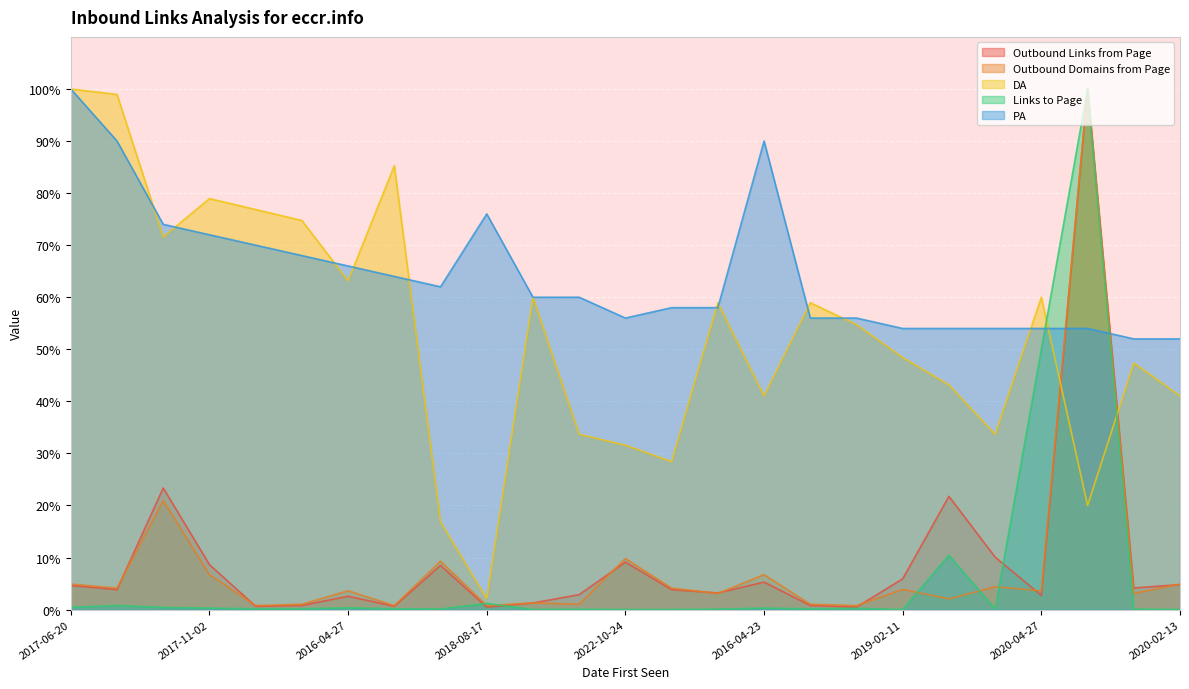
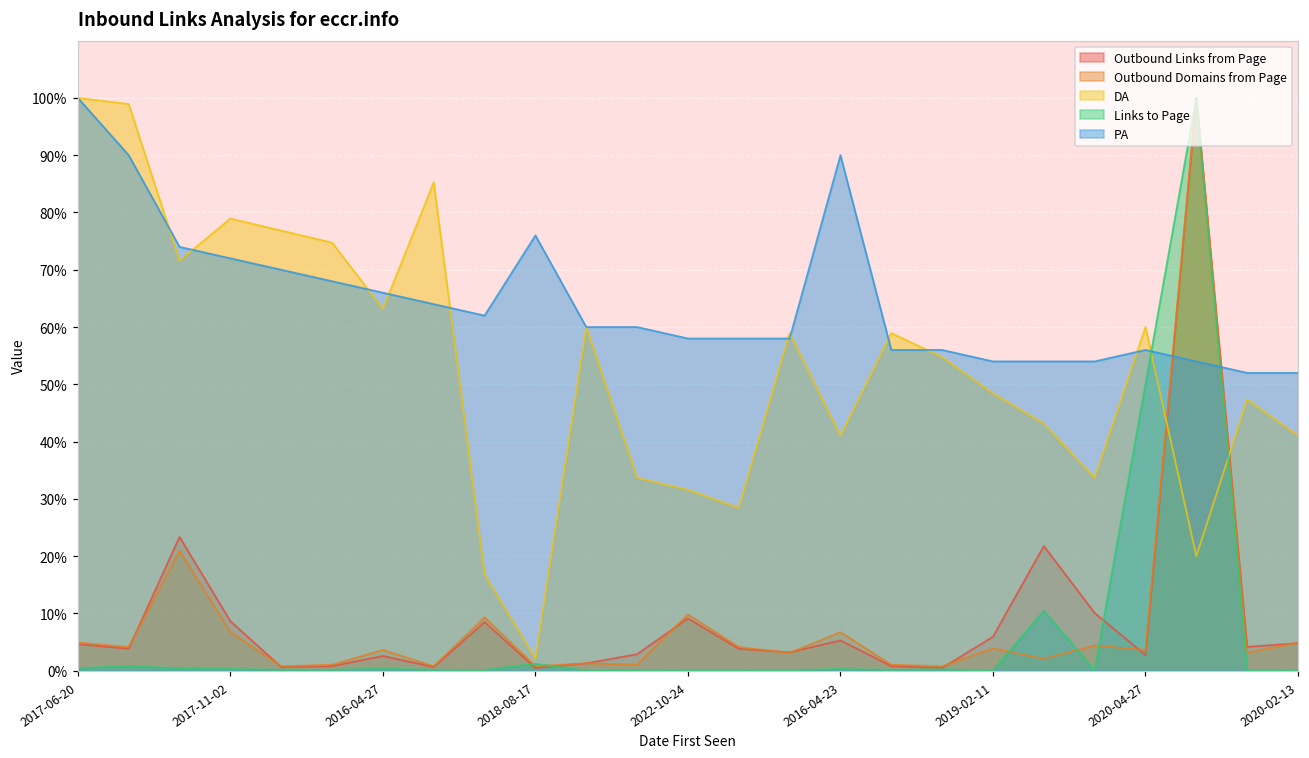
PA, 2022-10-24: 56% -> 58%
PA, 2020-04-27: 54% -> 56%
